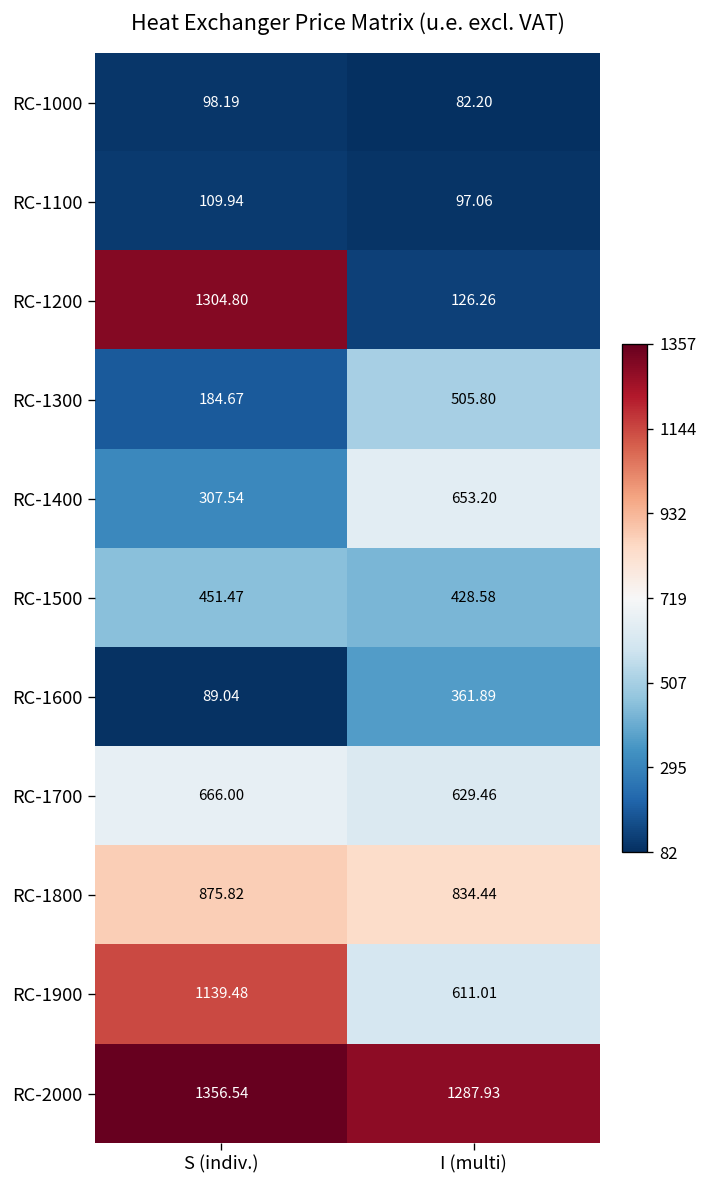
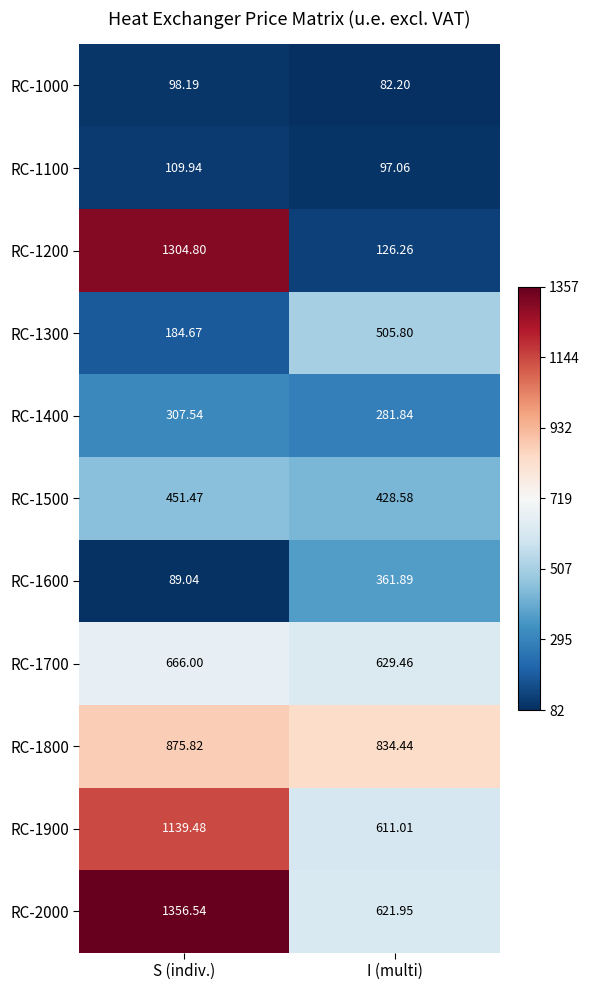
RC-1400, I (multi): 653.20 -> 281.84
RC-2000, I (multi): 1287.93 -> 621.95
